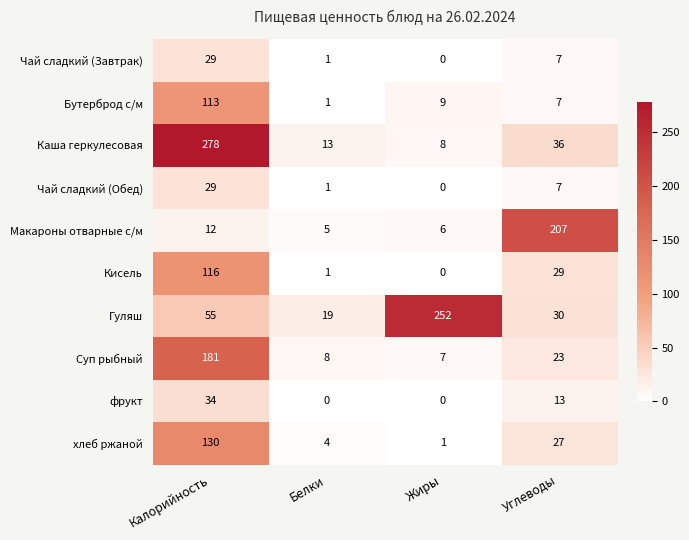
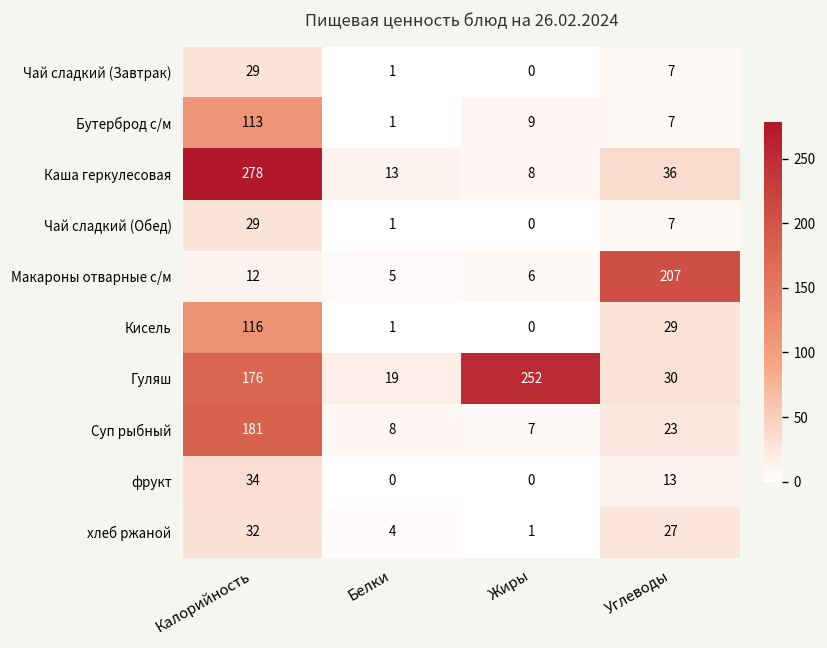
Гуляш, Калорийность: 55 -> 176
хлеб ржаной, Калорийность: 130 -> 32
